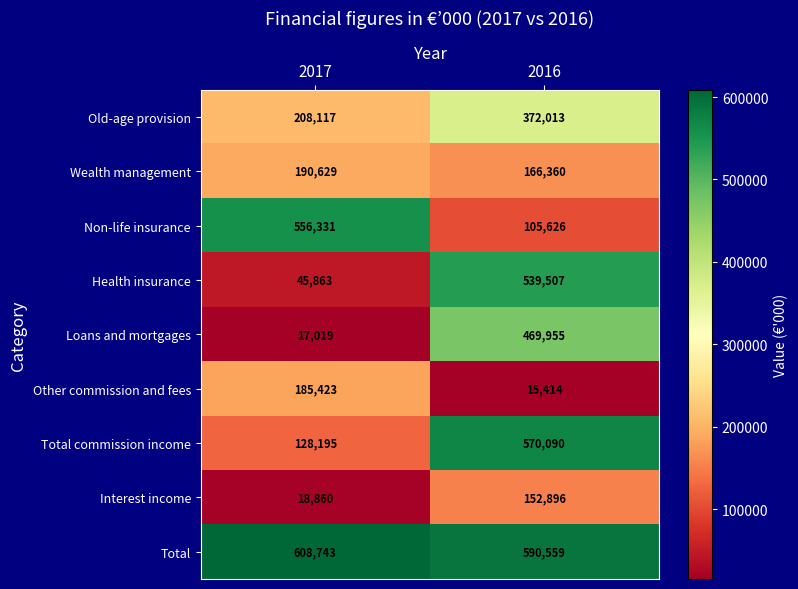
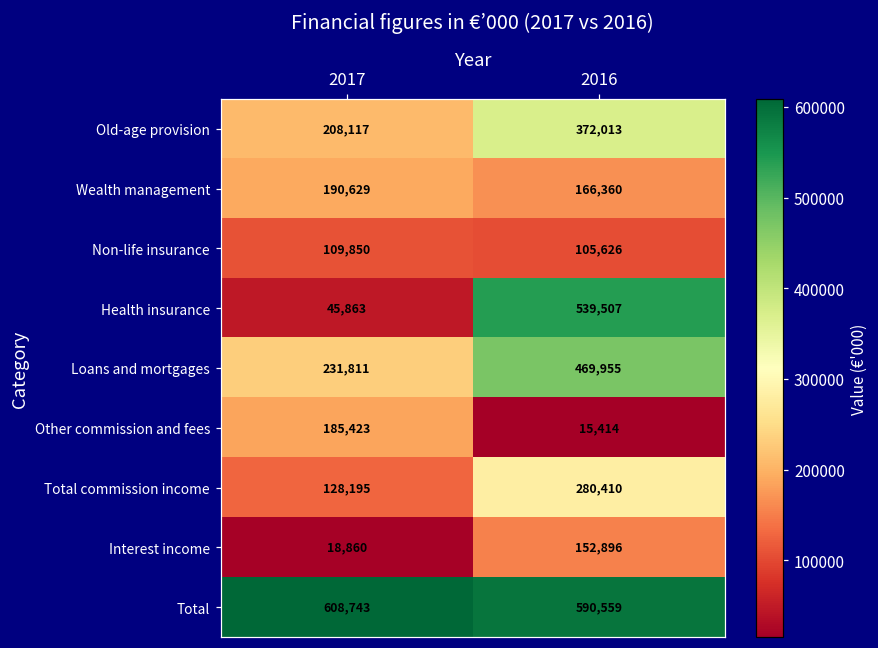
Non-life insurance, 2017: 556,331 -> 109,850
Loans and mortgages, 2017: 17,019 -> 231,811
Total commission income, 2016: 570,090 -> 280,410
